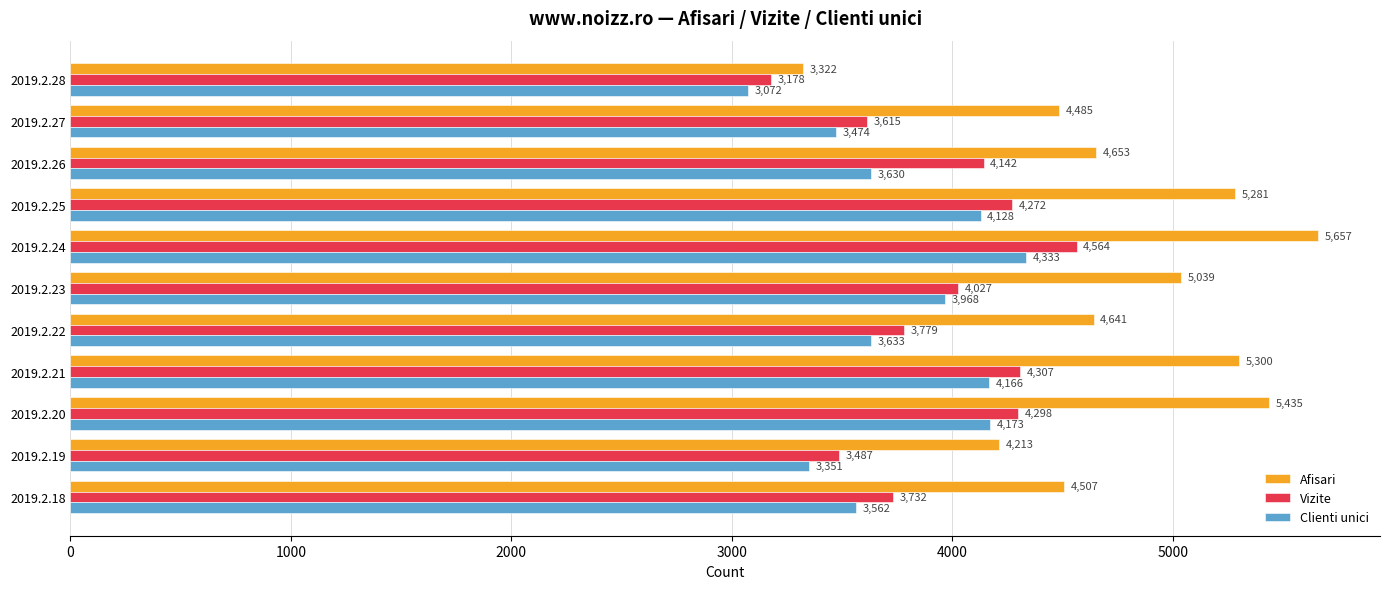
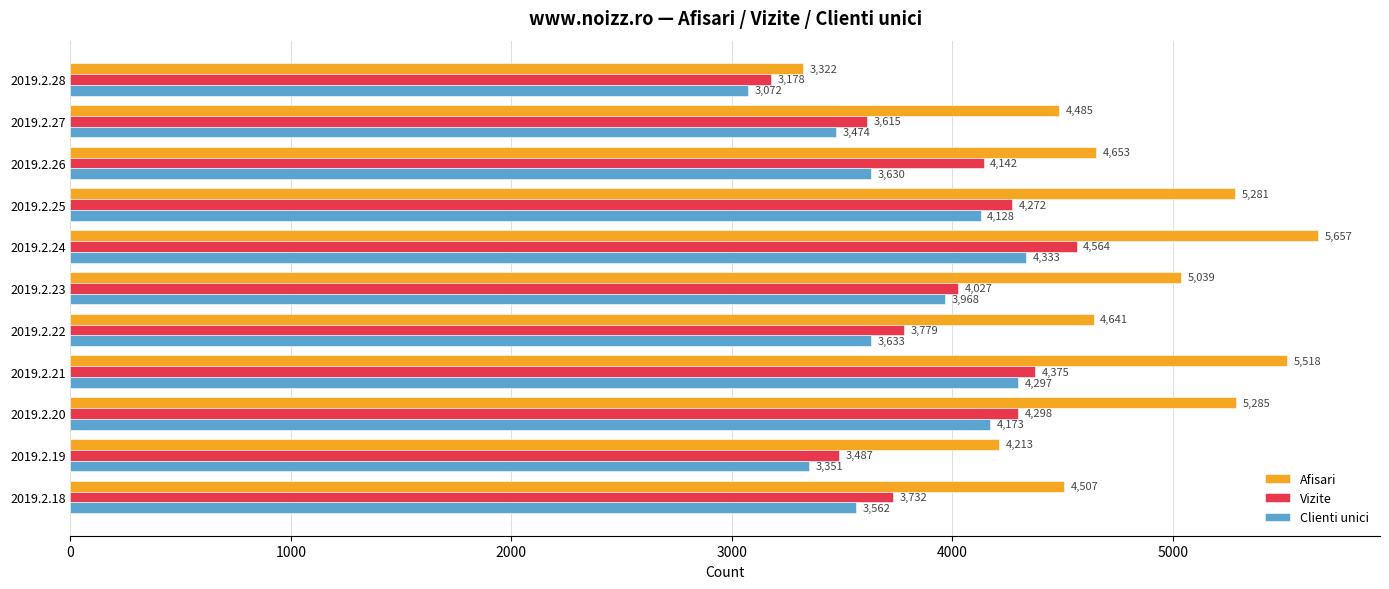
Afisari, 2019.2.21: 5,300 -> 5,518
Vizite, 2019.2.21: 4,307 -> 4,375
Clienti unici, 2019.2.21: 4,166 -> 4,297
Afisari, 2019.2.20: 5,435 -> 5,285
